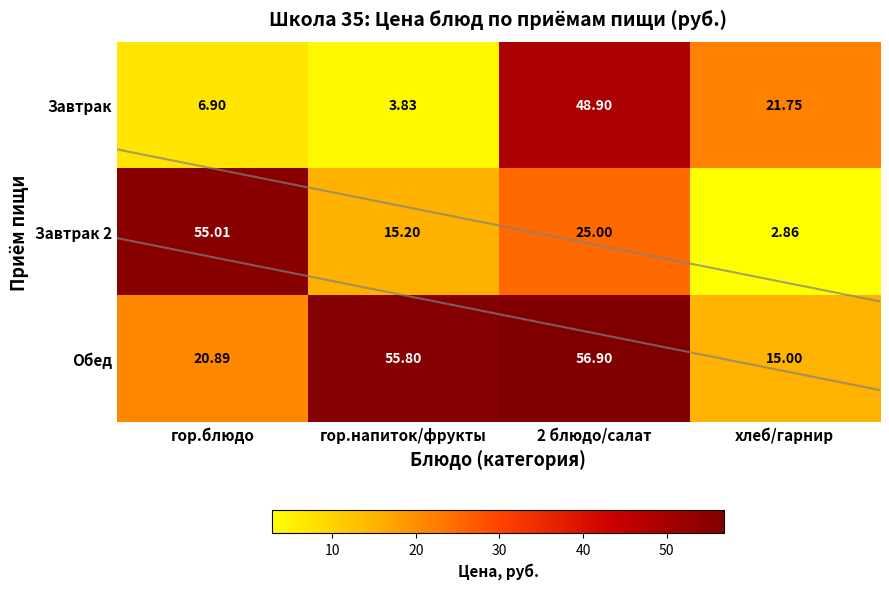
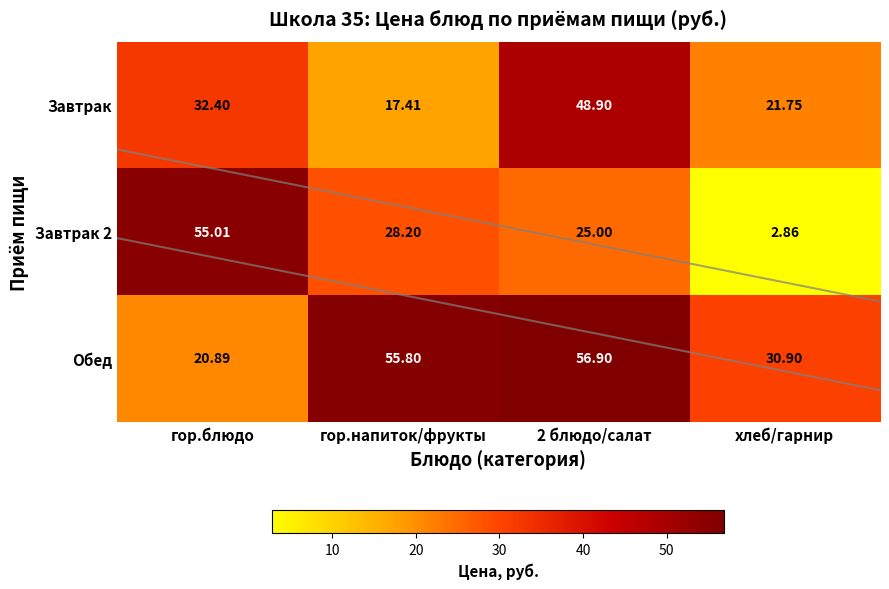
Завтрак, гор.блюдо: 6.90 -> 32.40
Завтрак, гор.напиток/фрукты: 3.83 -> 17.41
Завтрак 2, гор.напиток/фрукты: 15.20 -> 28.20
Обед, хлеб/гарнир: 15.00 -> 30.90
